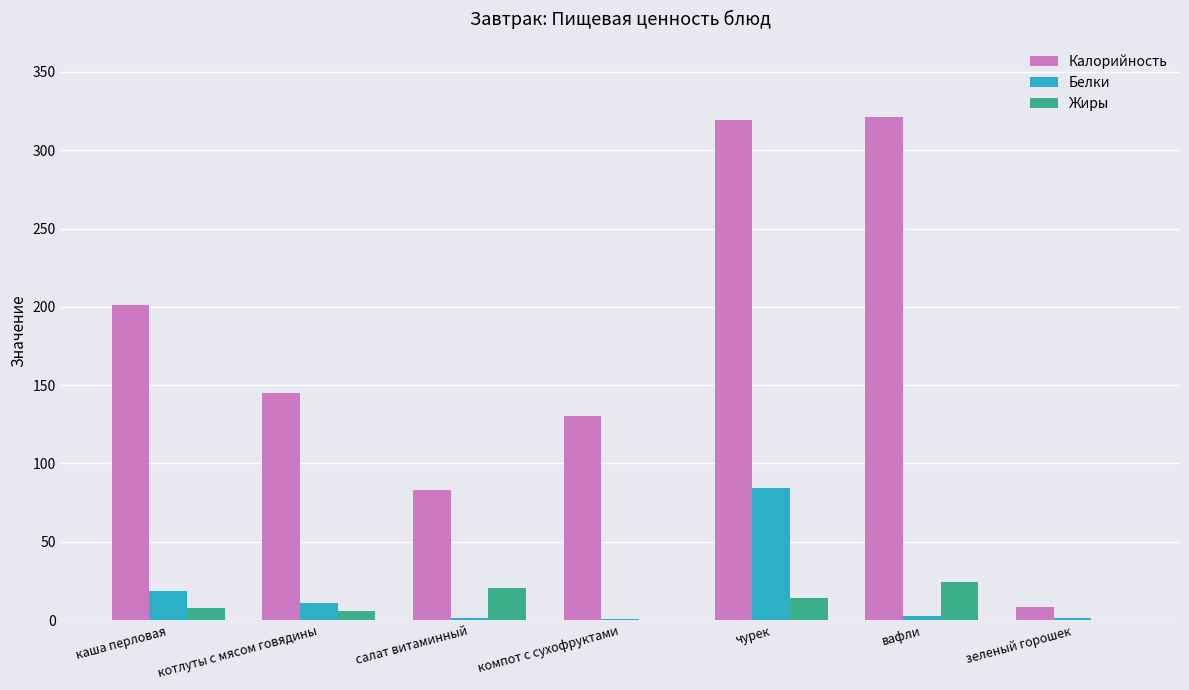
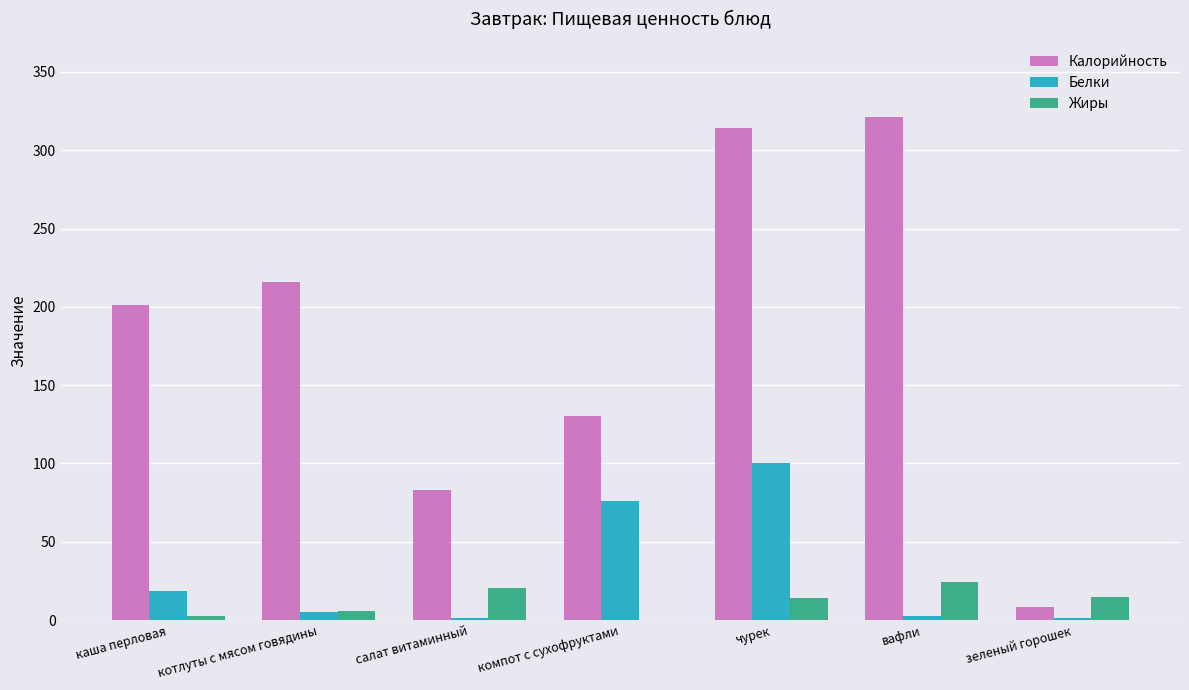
Жиры, каша перловая: 8 -> 3
Калорийность, котлуты с мясом говядины: 145 -> 216
Белки, котлуты с мясом говядины: 11 -> 5
Белки, компот с сухофруктами: 1 -> 76
Калорийность, чурек: 319 -> 314
Белки, чурек: 84 -> 100
Жиры, зеленый горошек: 0 -> 15
